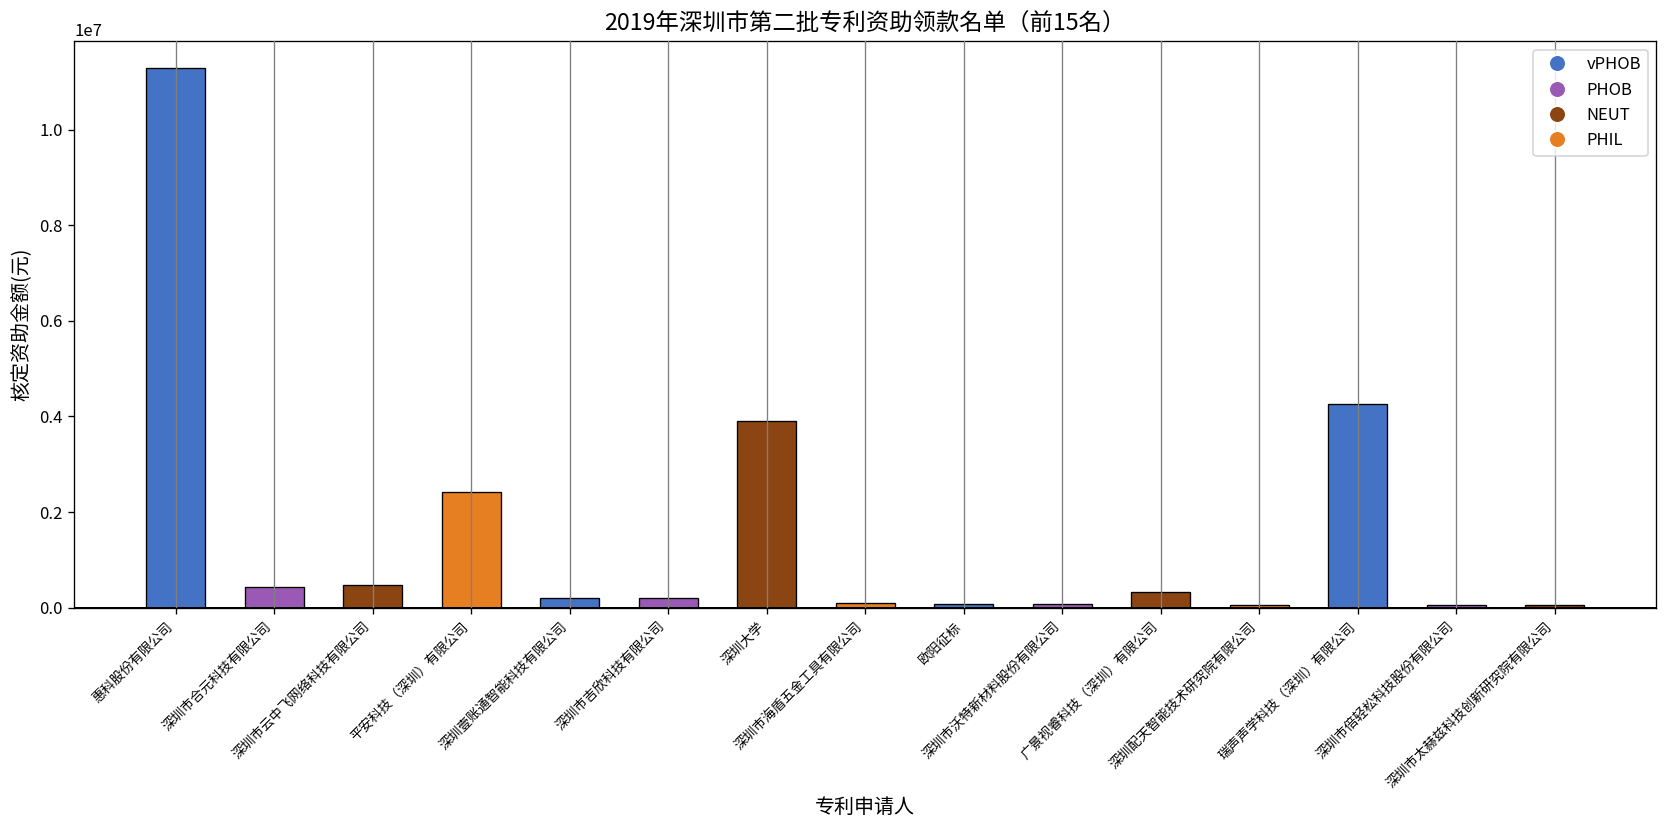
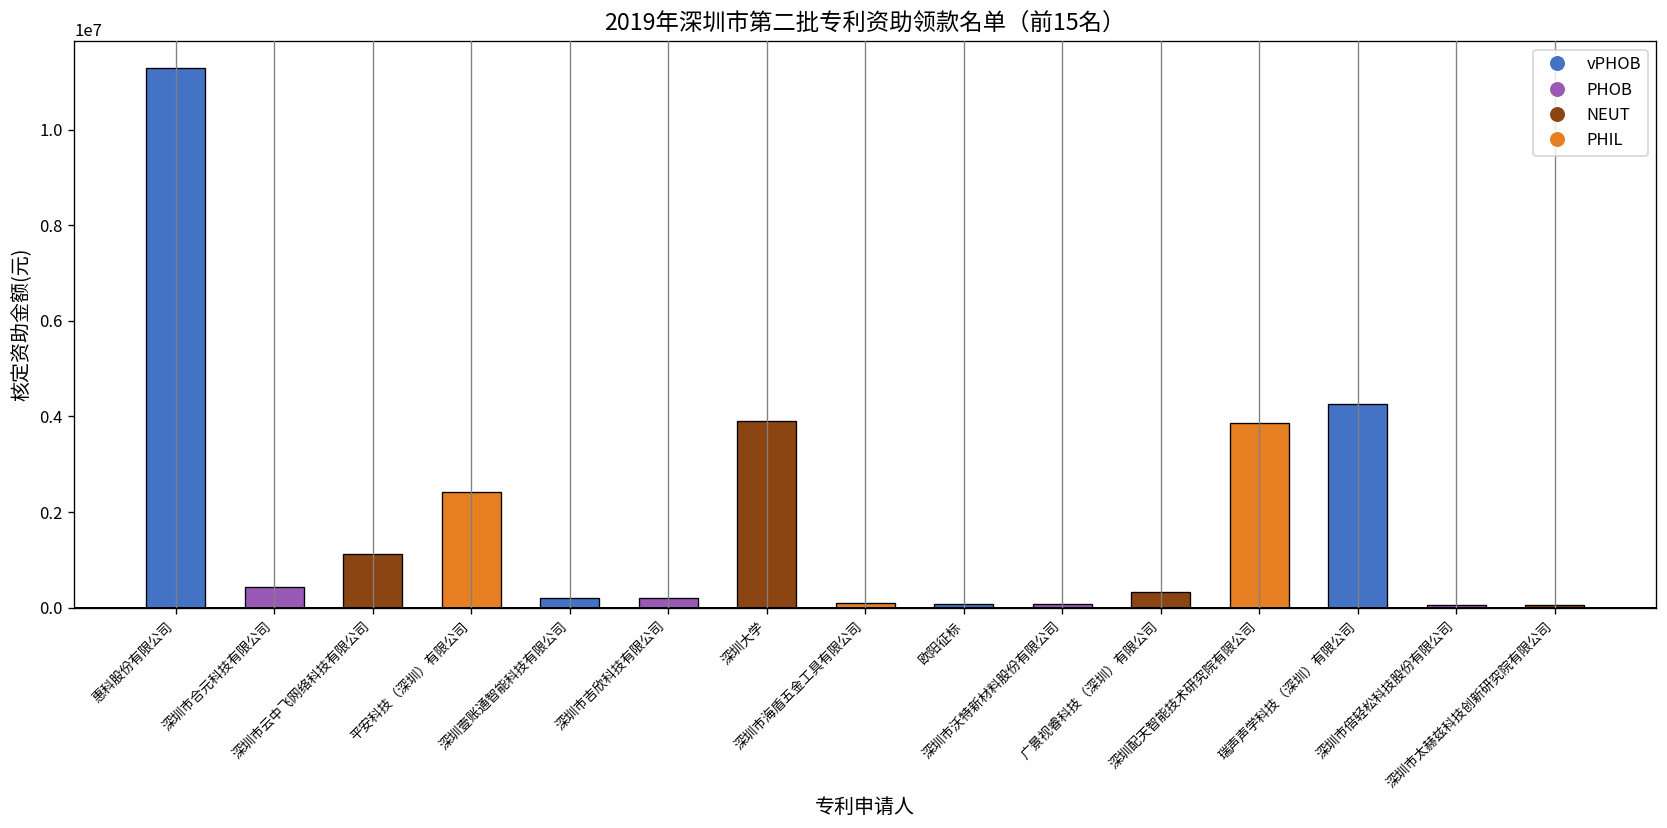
深圳市云中飞网络科技有限公司: 500000 -> 1100000
深圳配天智能技术研究院有限公司: 100000 -> 3900000
